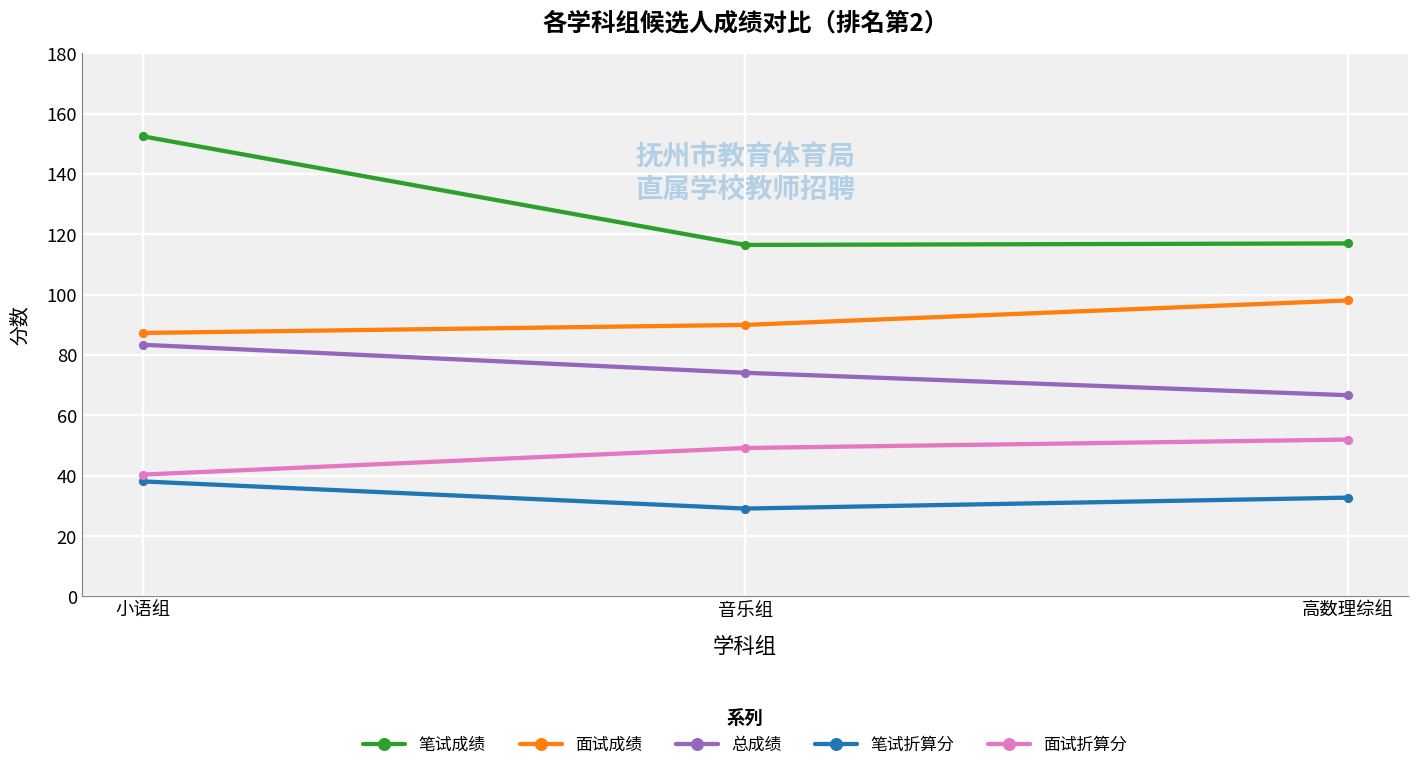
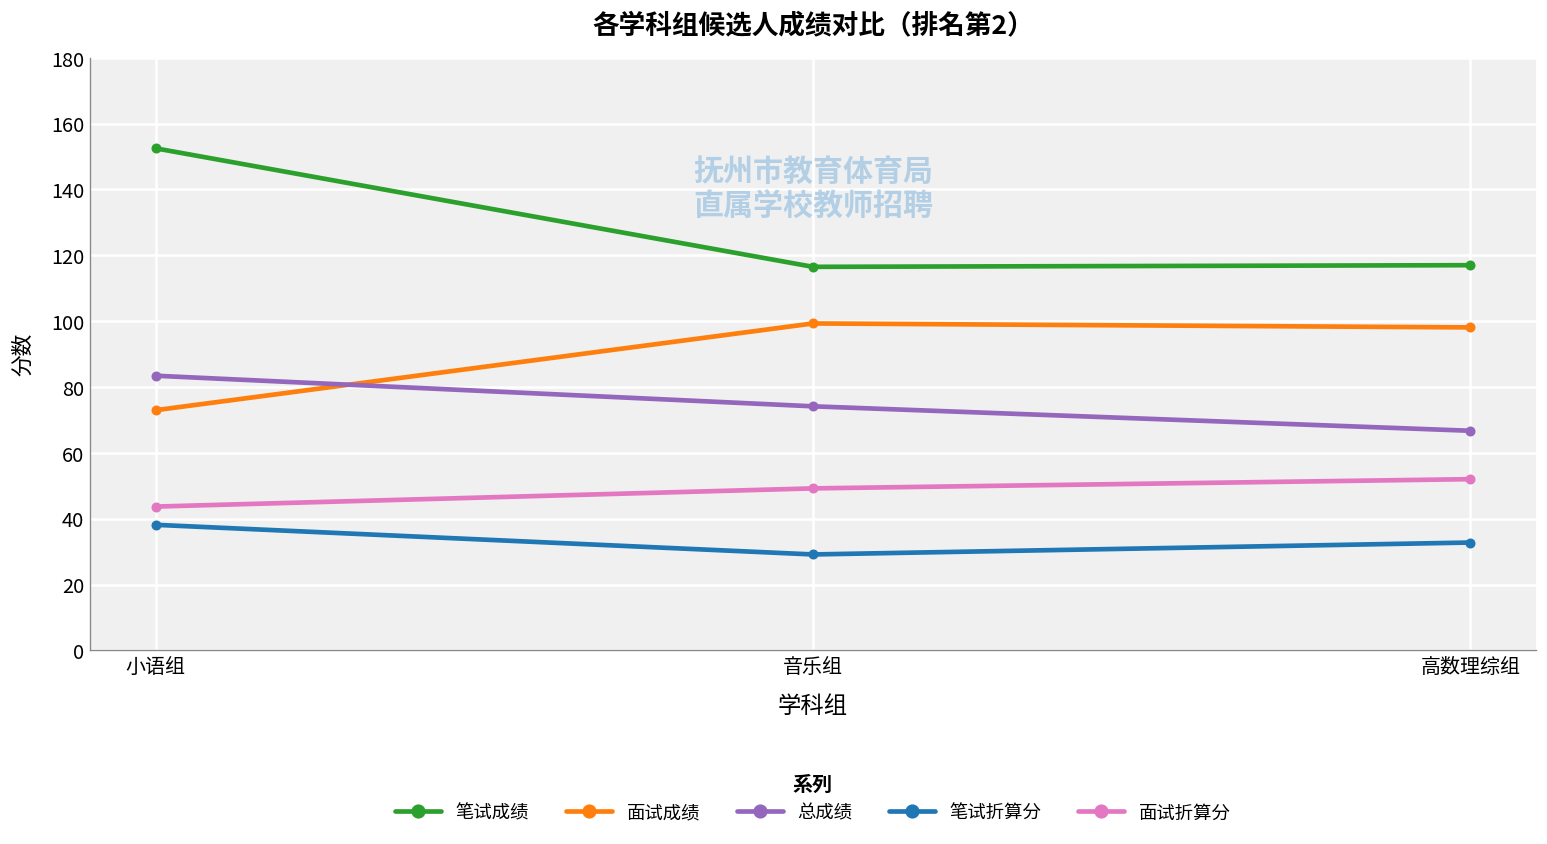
面试成绩, 小语组: 87 -> 73
面试折算分, 小语组: 40 -> 44
面试成绩, 音乐组: 90 -> 99
